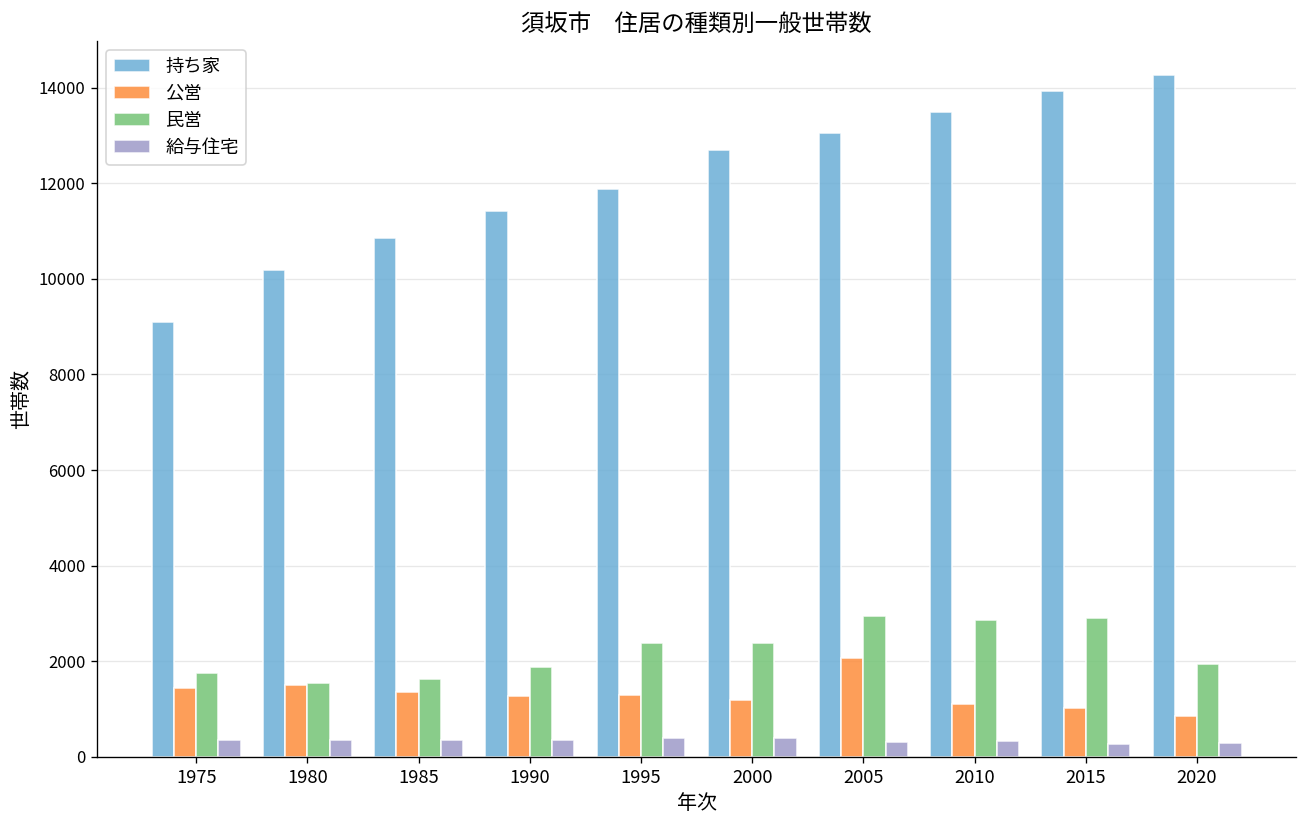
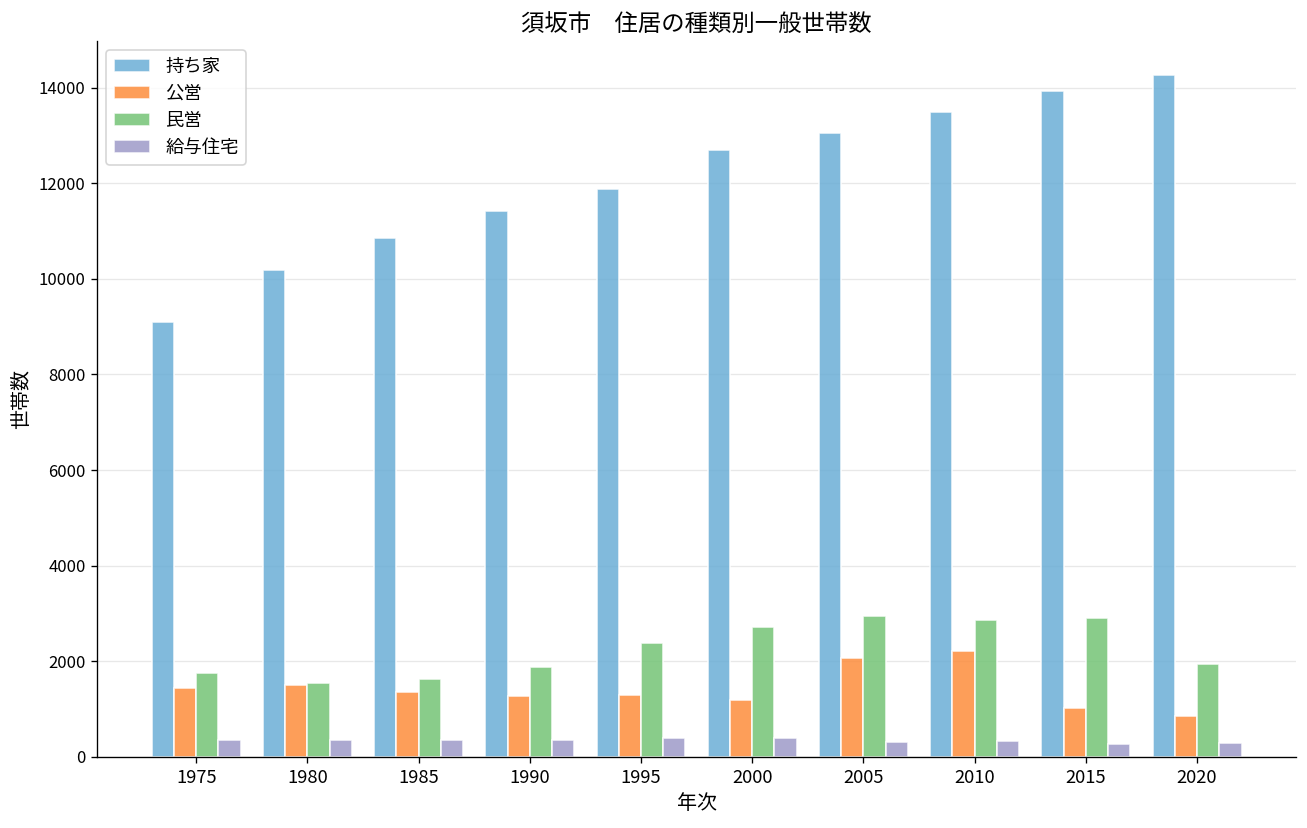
民営, 2000: 2400 -> 2700
公営, 2010: 1100 -> 2200
